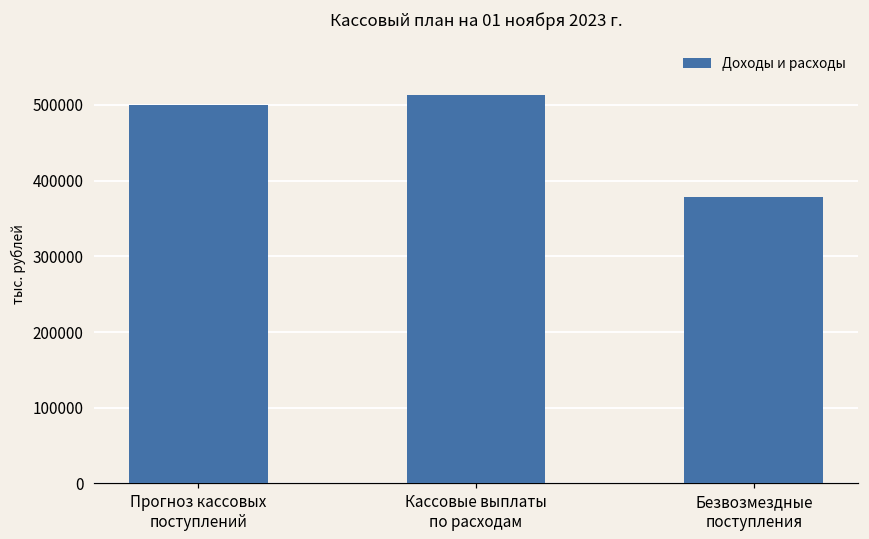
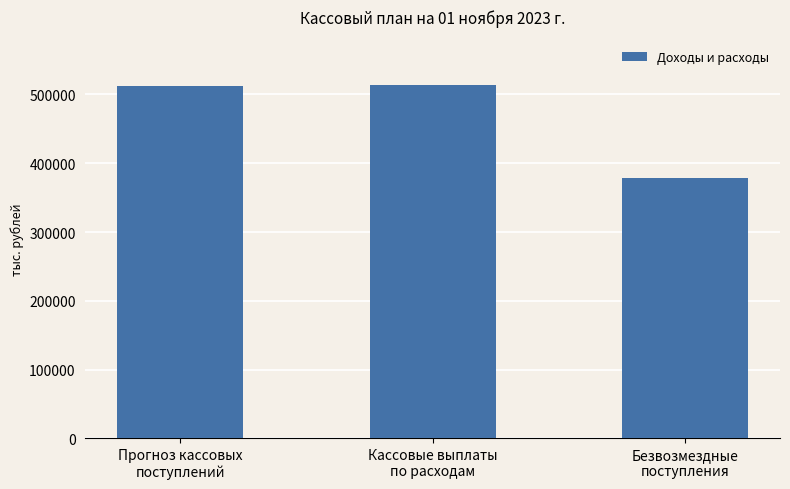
Прогноз кассовых поступлений: 500000 -> 510000
